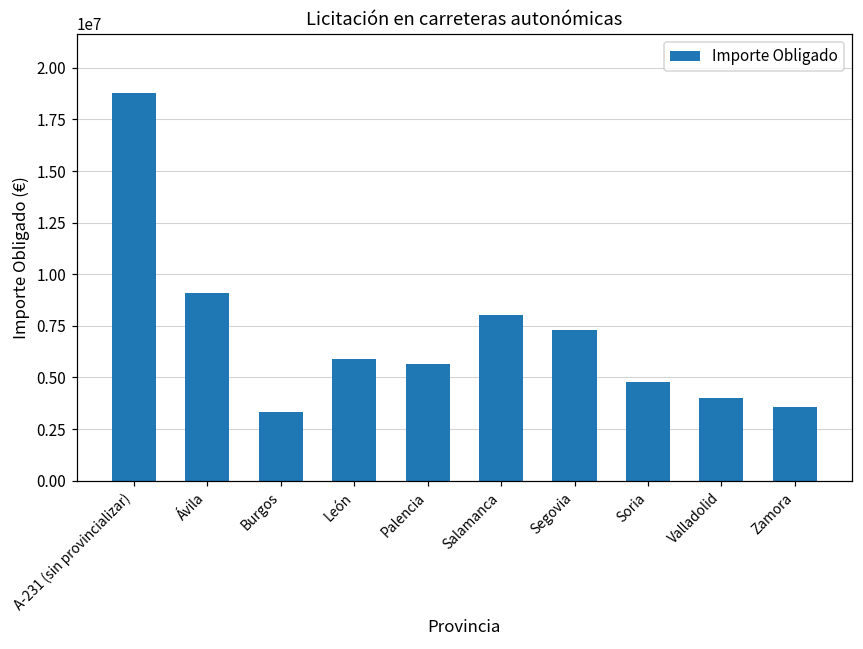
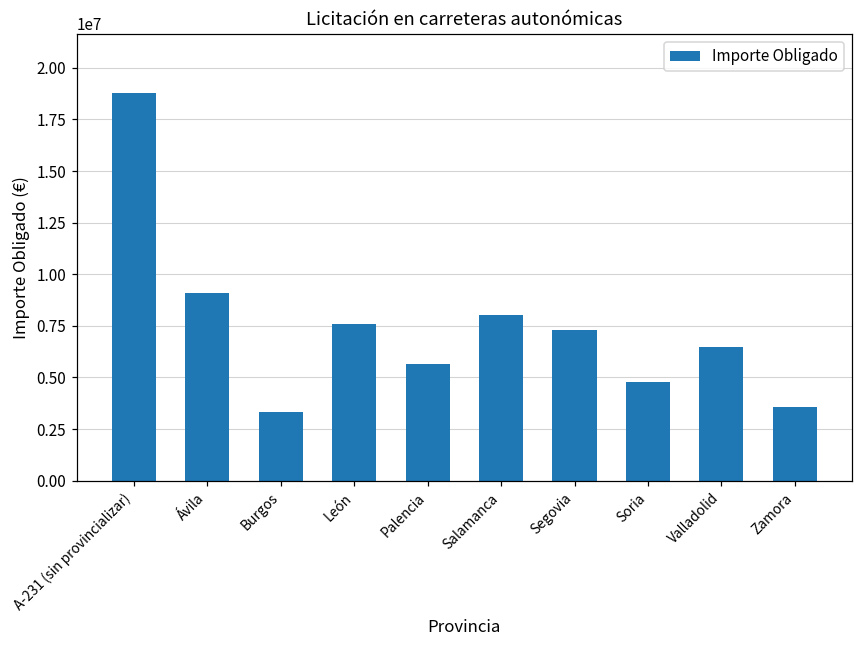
León: 5900000 -> 7600000
Valladolid: 4000000 -> 6500000
